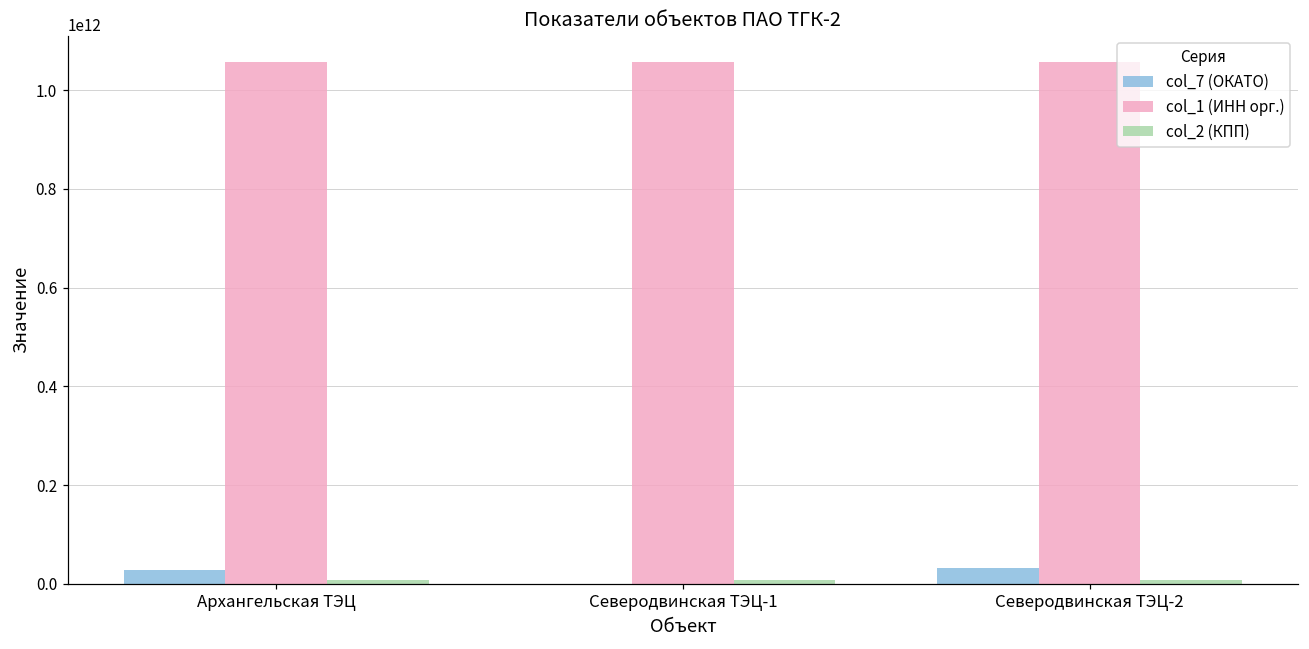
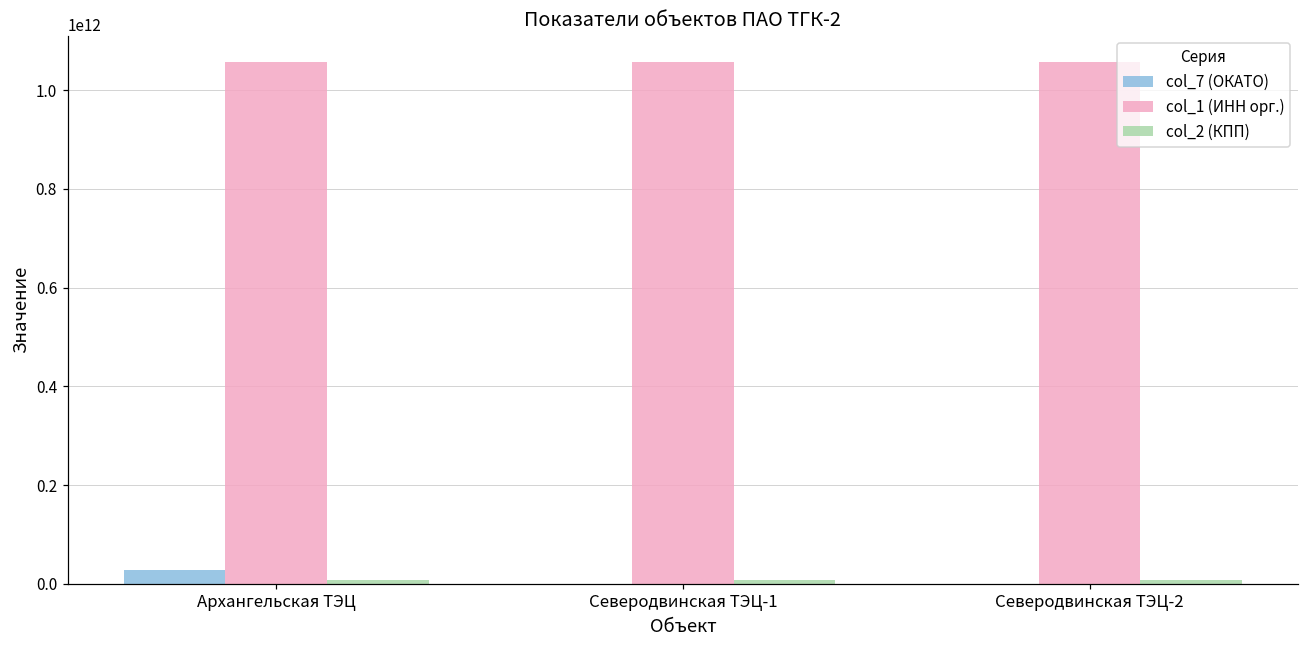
col_7 (ОКАТО), Северодвинская ТЭЦ-2: 30000000000 -> 0
